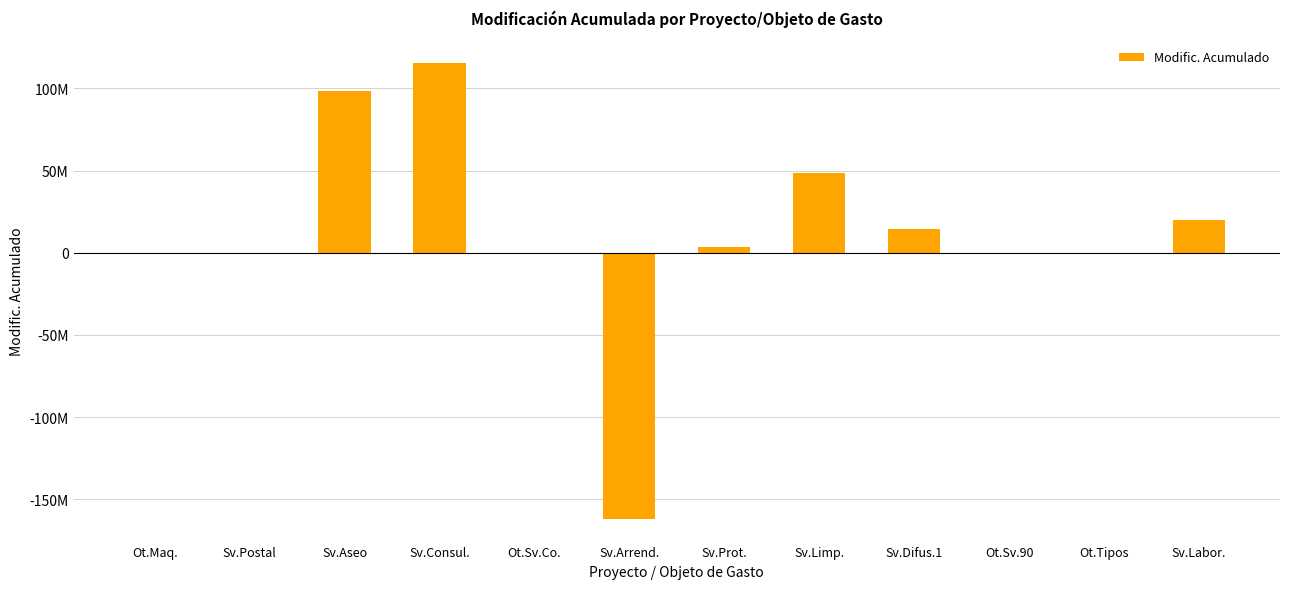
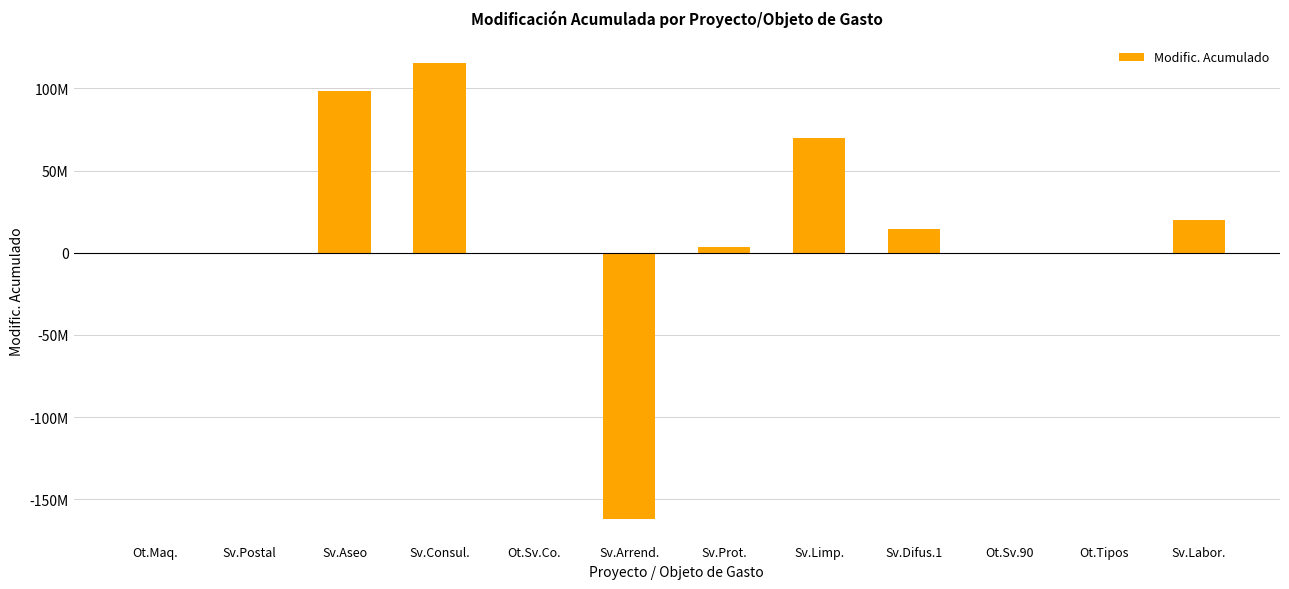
Sv.Limp.: 49000000 -> 70000000
